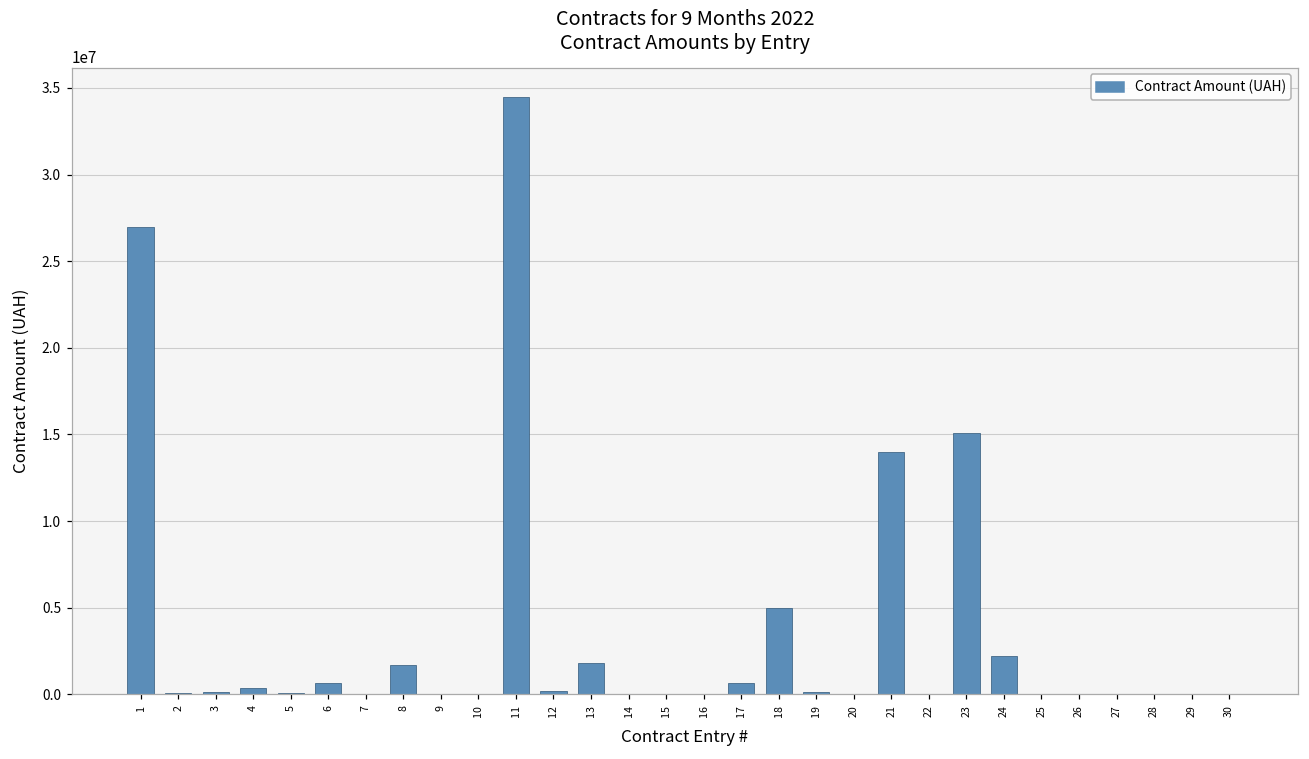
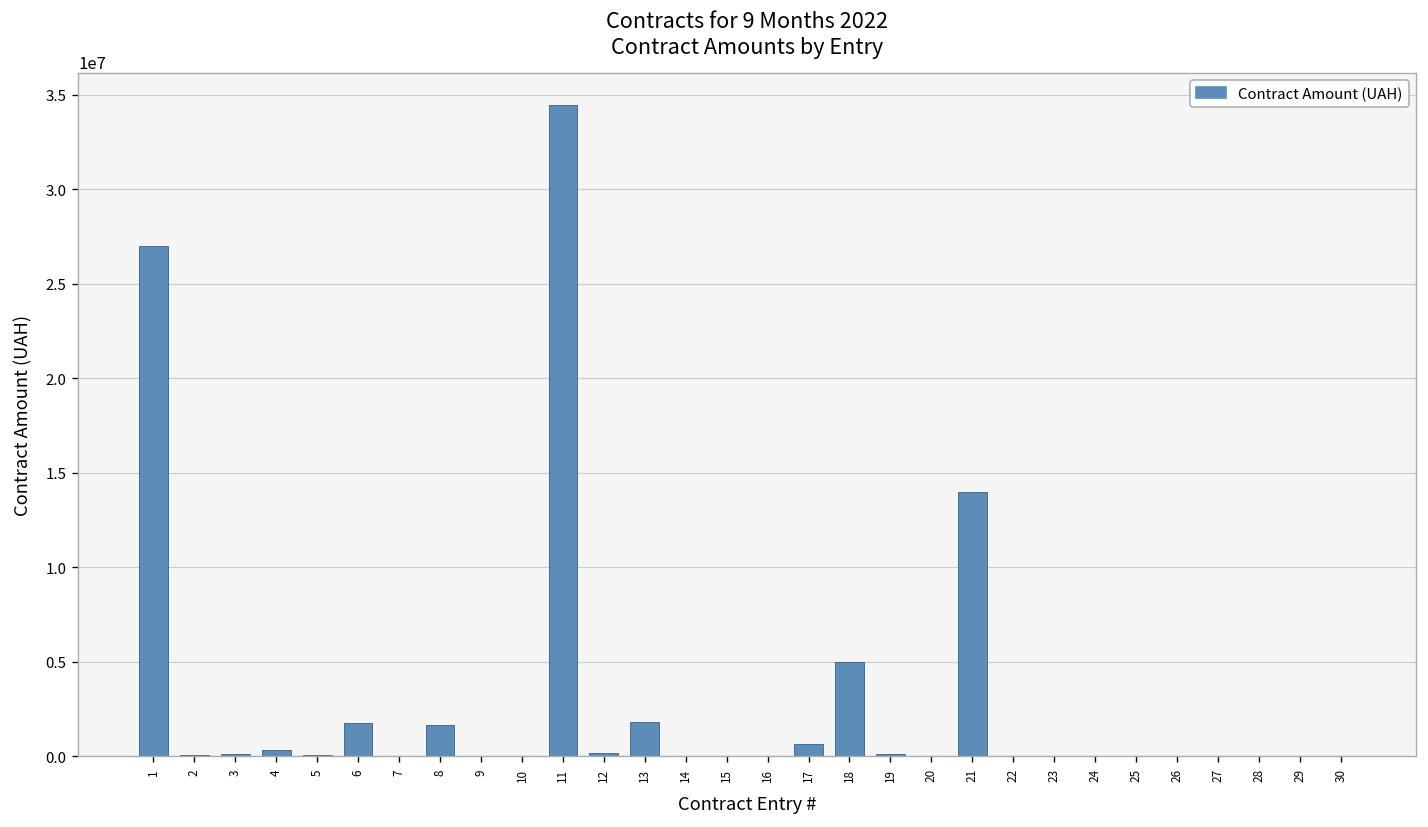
6: 600000 -> 1800000
23: 15100000 -> 0
24: 2200000 -> 0
